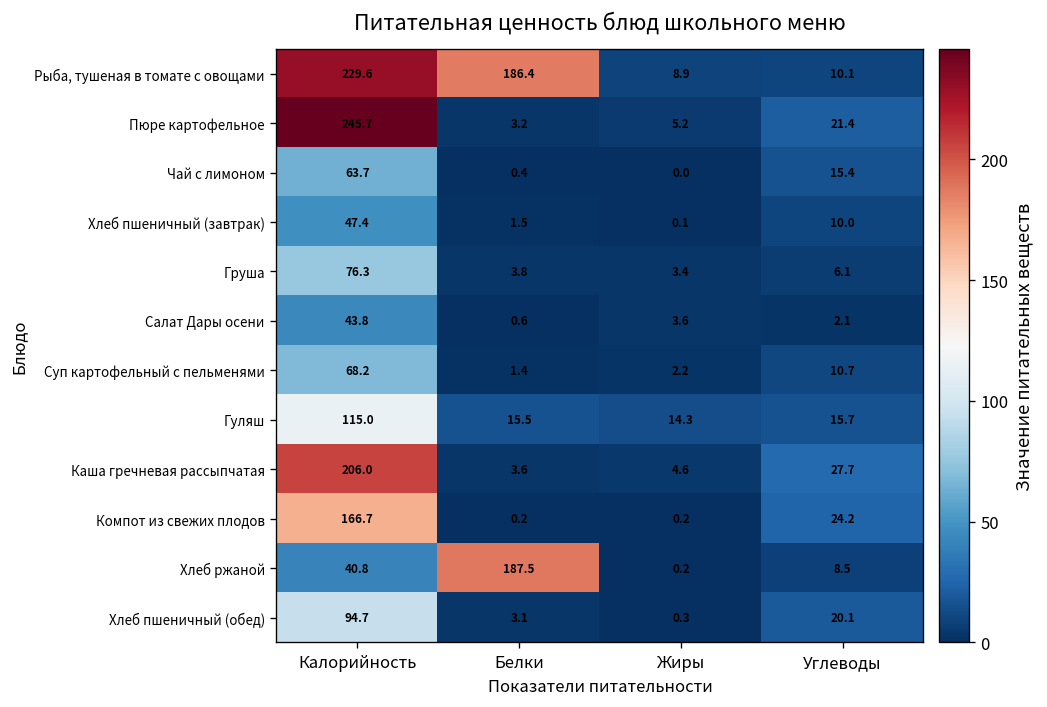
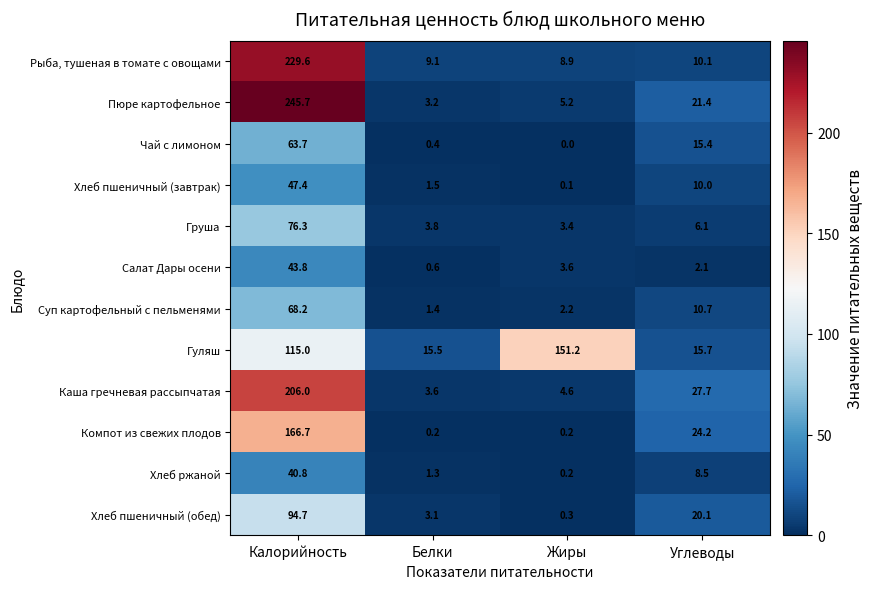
Рыба, тушеная в томате с овощами, Белки: 186.4 -> 9.1
Гуляш, Жиры: 14.3 -> 151.2
Хлеб ржаной, Белки: 187.5 -> 1.3
